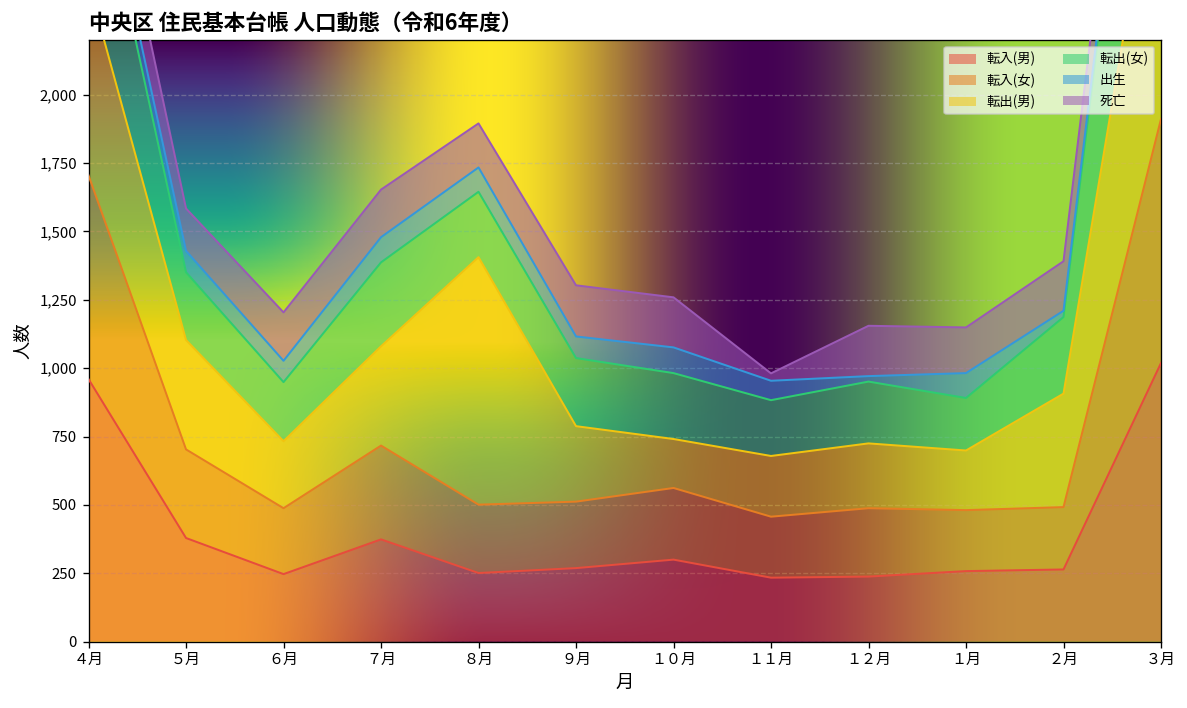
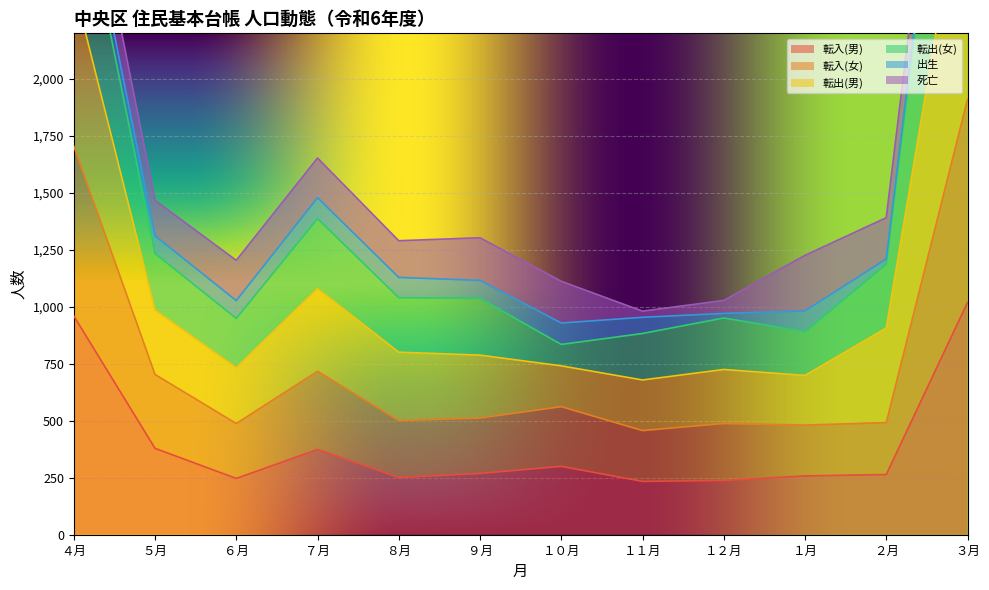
転出(男), ５月: 400 -> 280
転出(男), ８月: 910 -> 300
転出(女), １０月: 240 -> 90
死亡, １２月: 180 -> 60
死亡, １月: 170 -> 240
